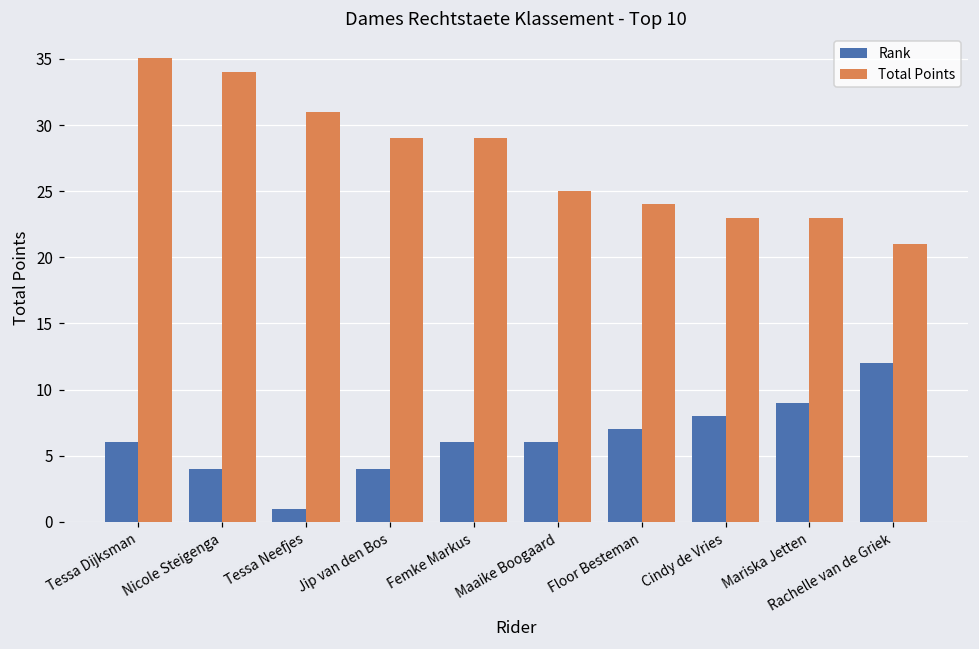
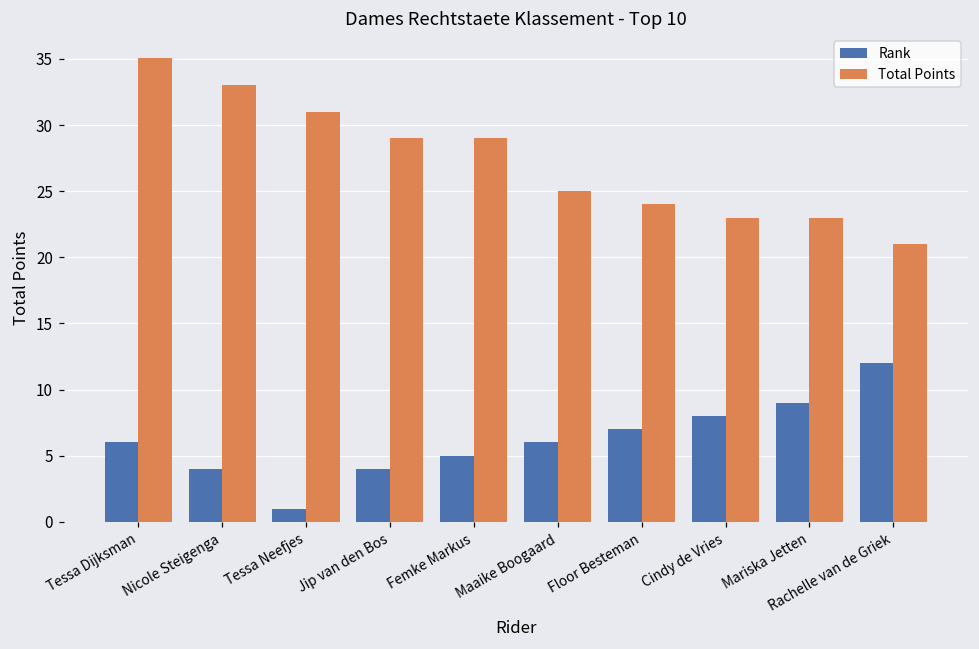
Total Points, Nicole Steigenga: 34 -> 33
Rank, Femke Markus: 6 -> 5
